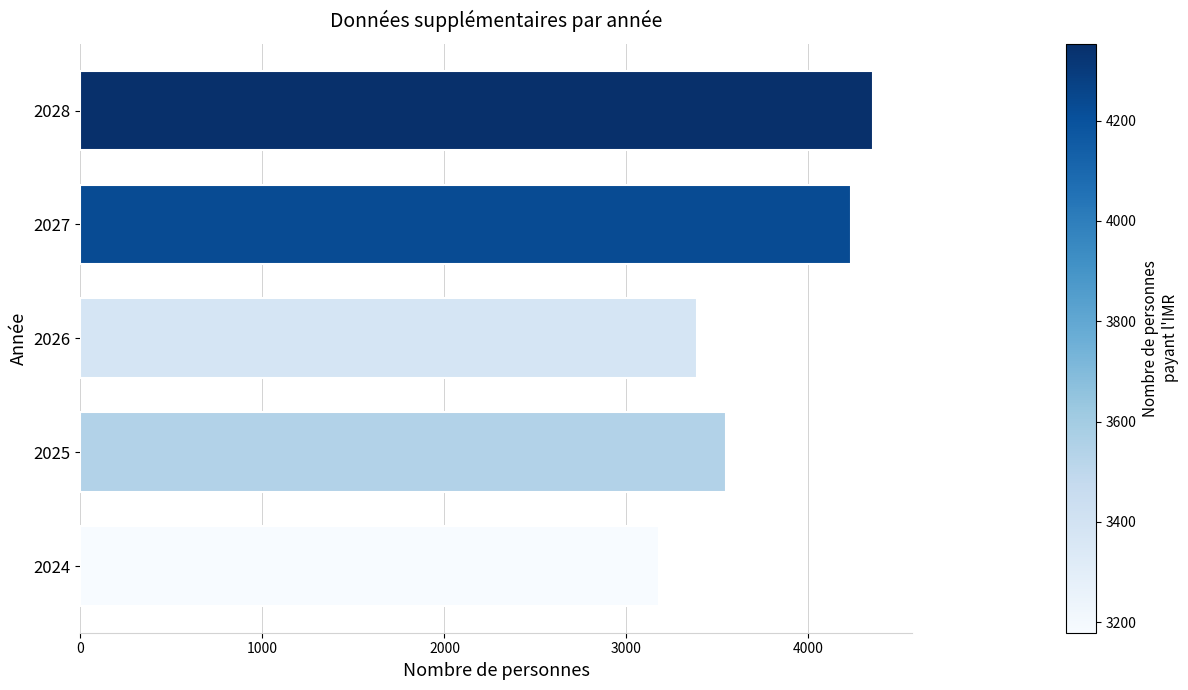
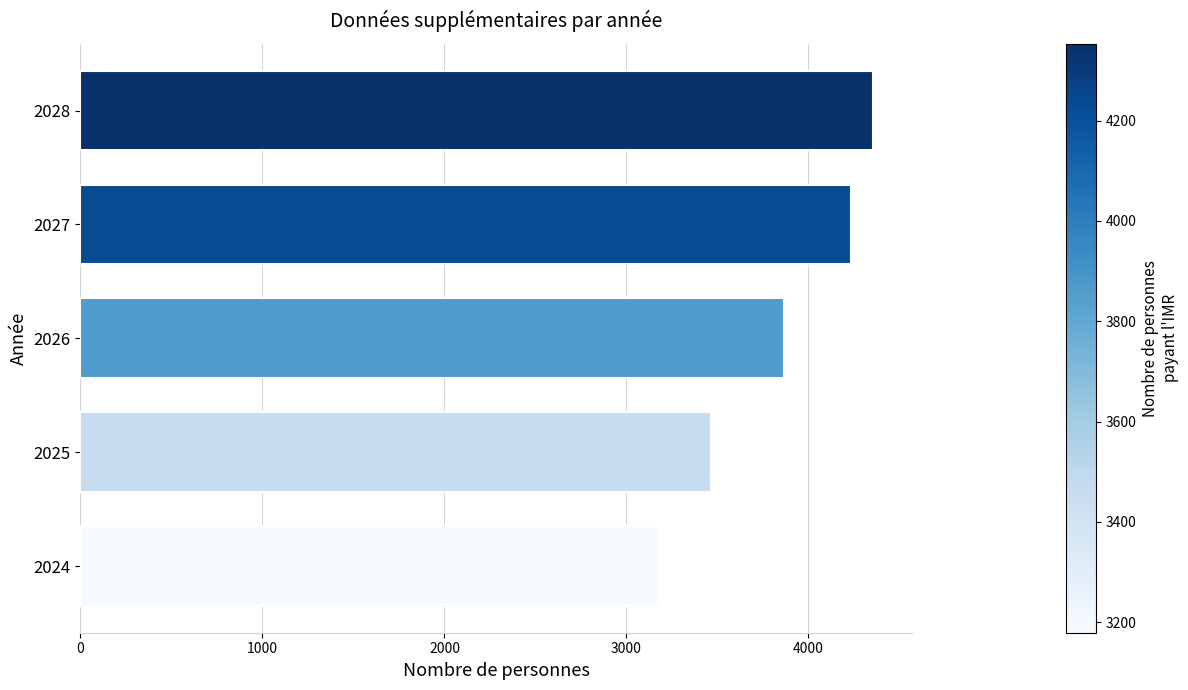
2026: 3390 -> 3860
2025: 3550 -> 3470
